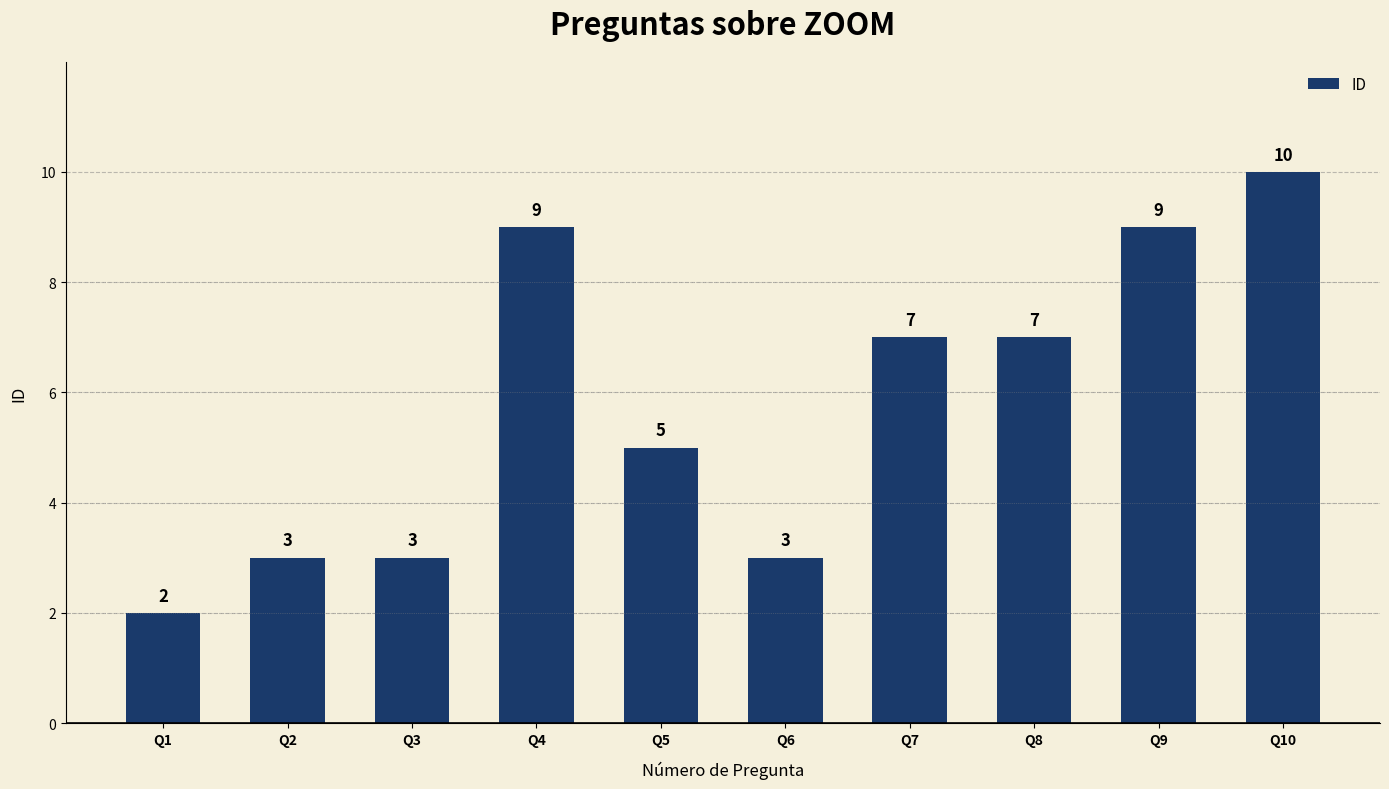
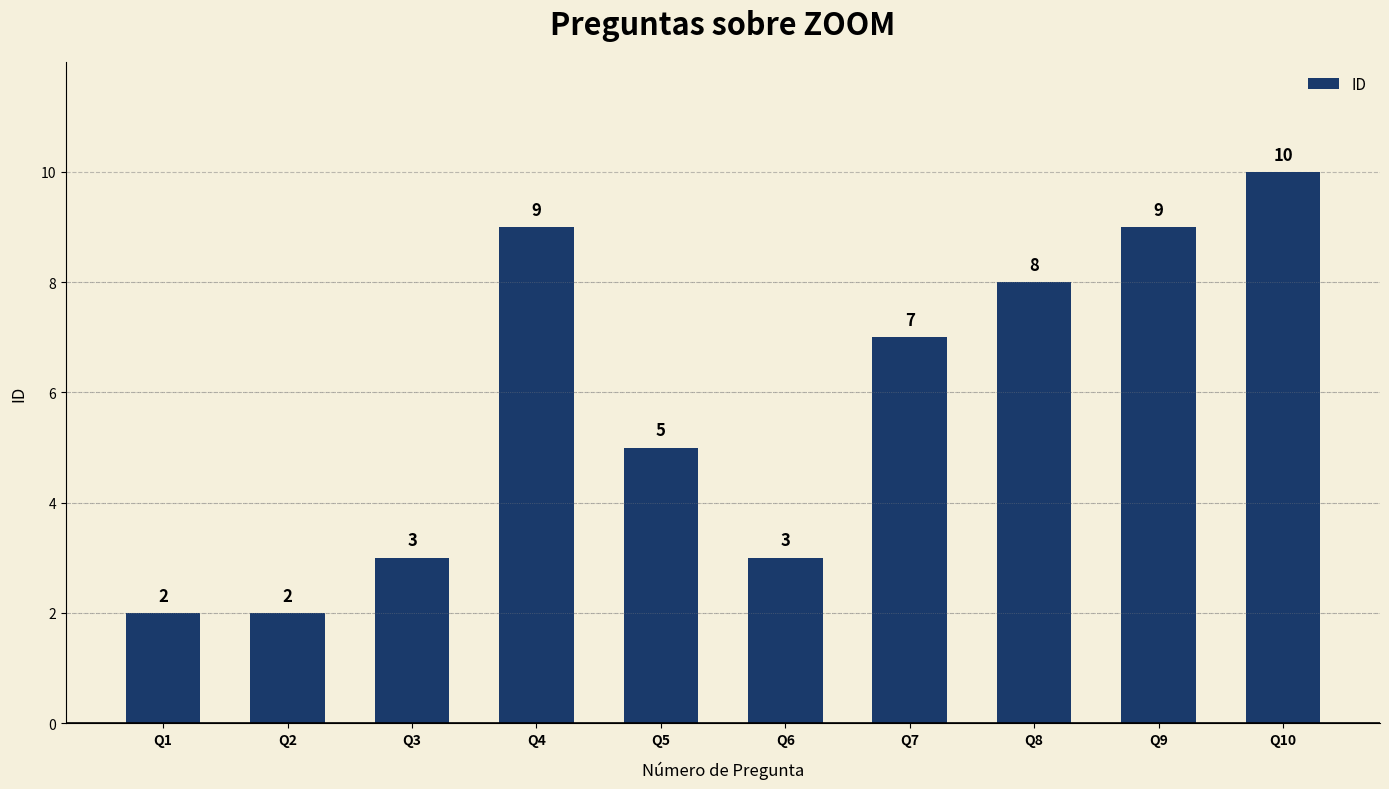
Q2: 3 -> 2
Q8: 7 -> 8
